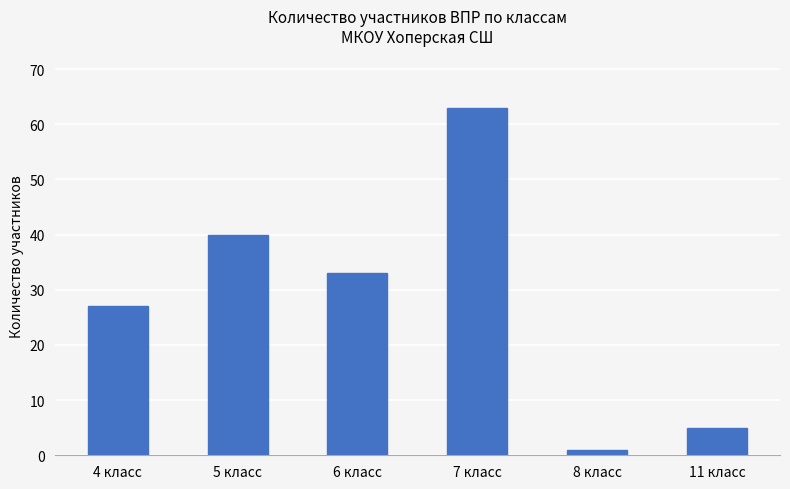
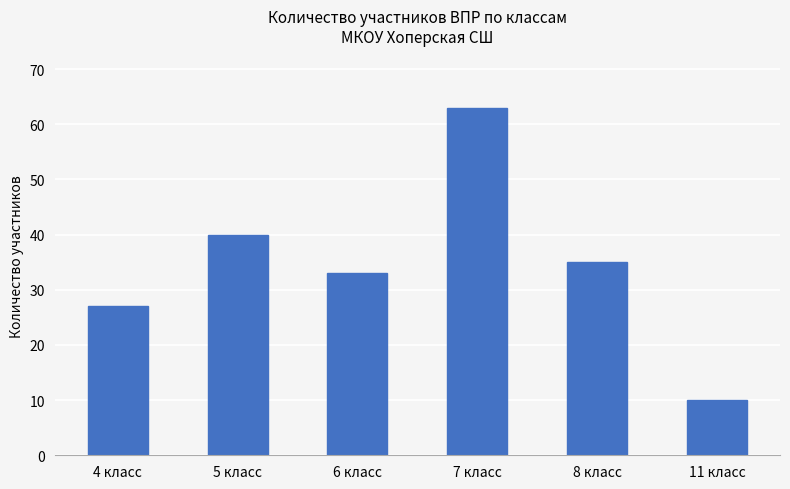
8 класс: 1 -> 35
11 класс: 5 -> 10
